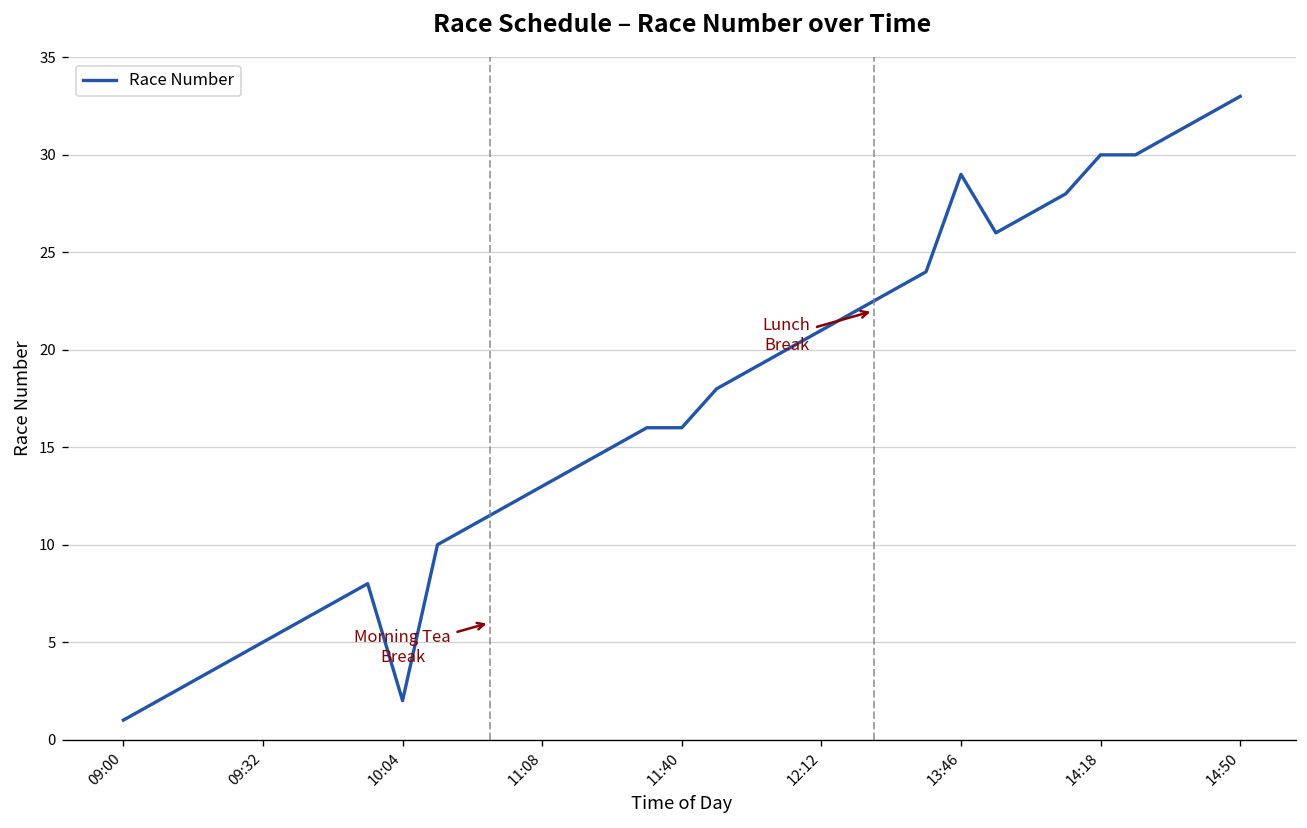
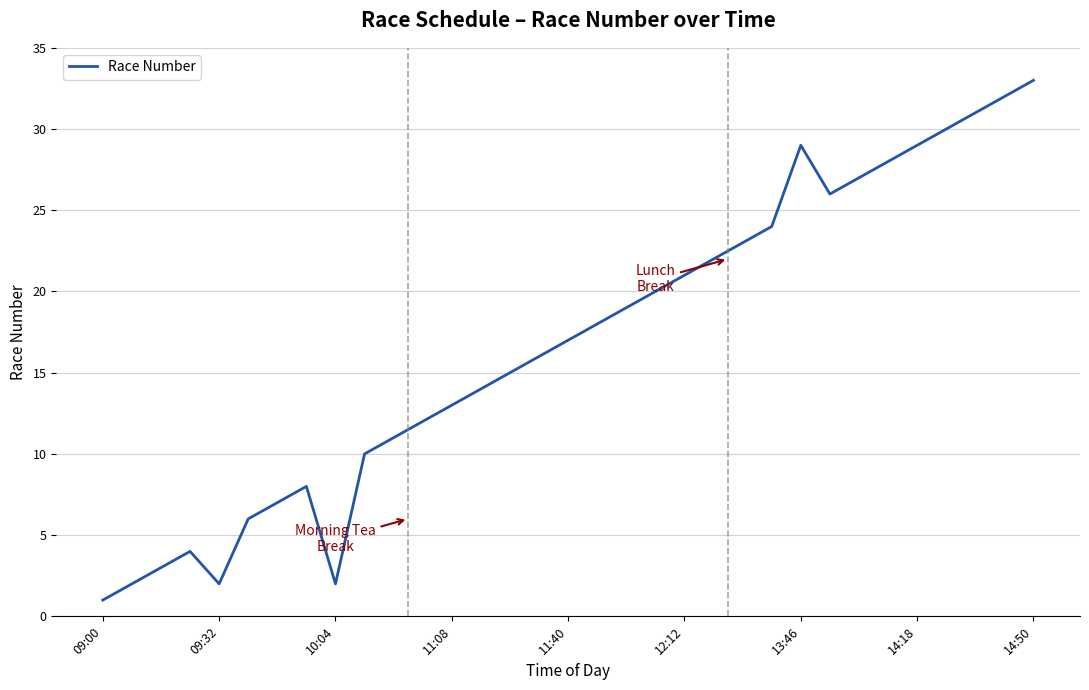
09:32: 5 -> 2
11:40: 16 -> 17
14:18: 30 -> 29
